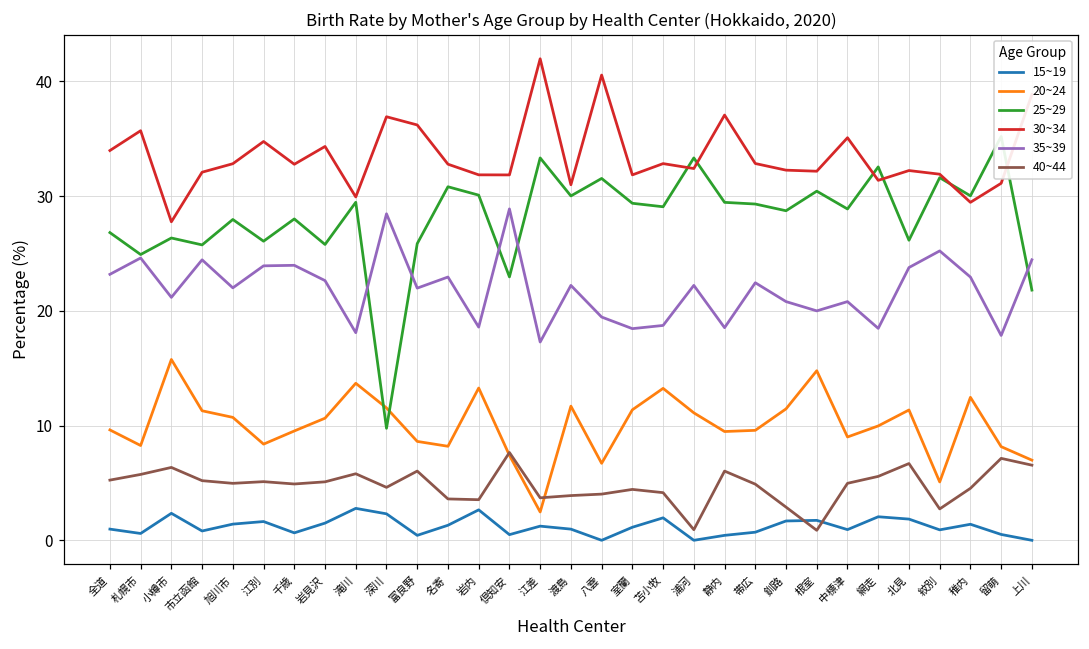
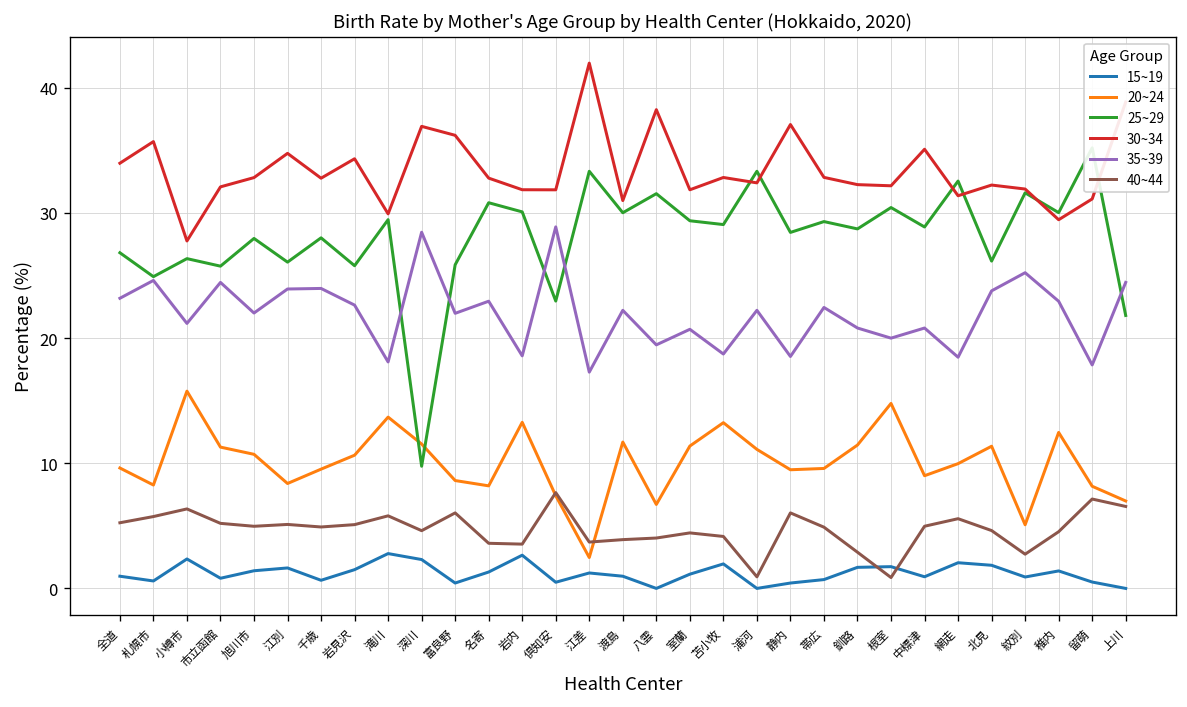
30~34, 八雲: 40.6 -> 38.3
35~39, 室蘭: 18.5 -> 20.7
25~29, 静内: 29.5 -> 28.4
40~44, 北見: 6.7 -> 4.6
